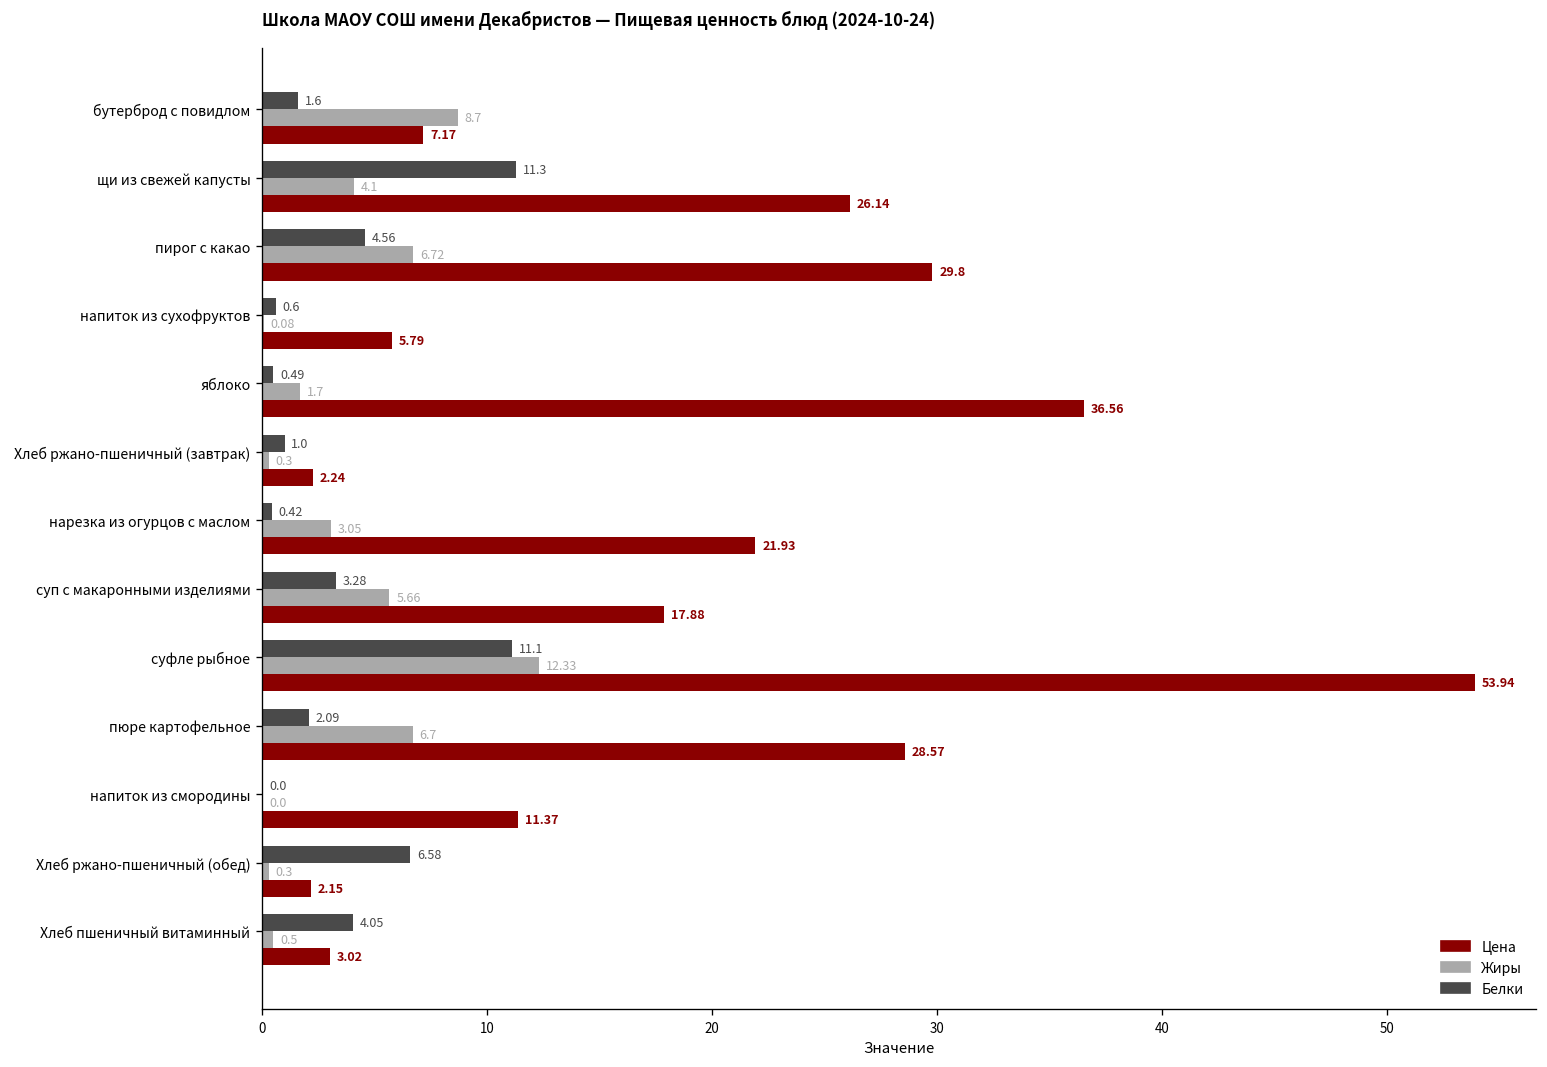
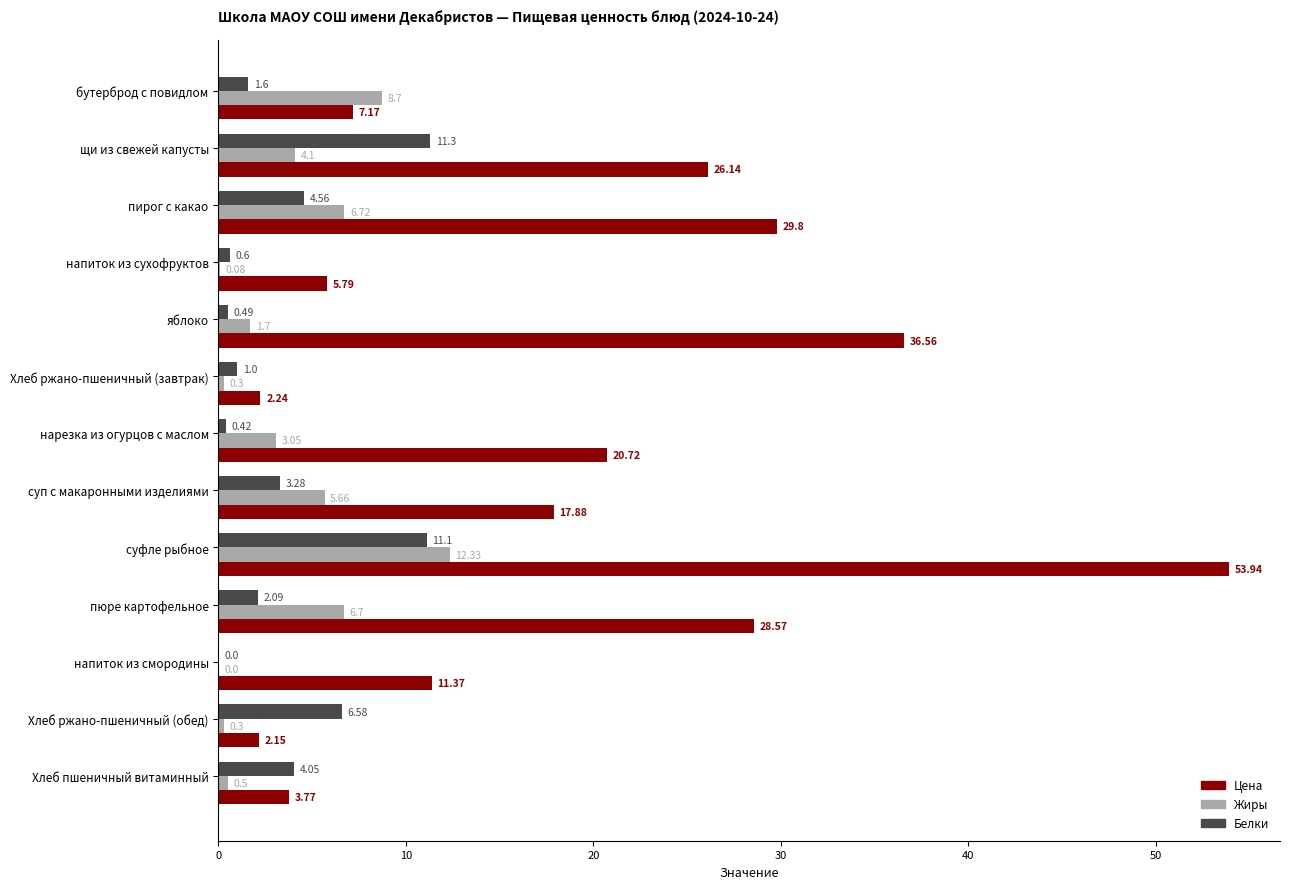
Цена, нарезка из огурцов с маслом: 21.93 -> 20.72
Цена, Хлеб пшеничный витаминный: 3.02 -> 3.77
